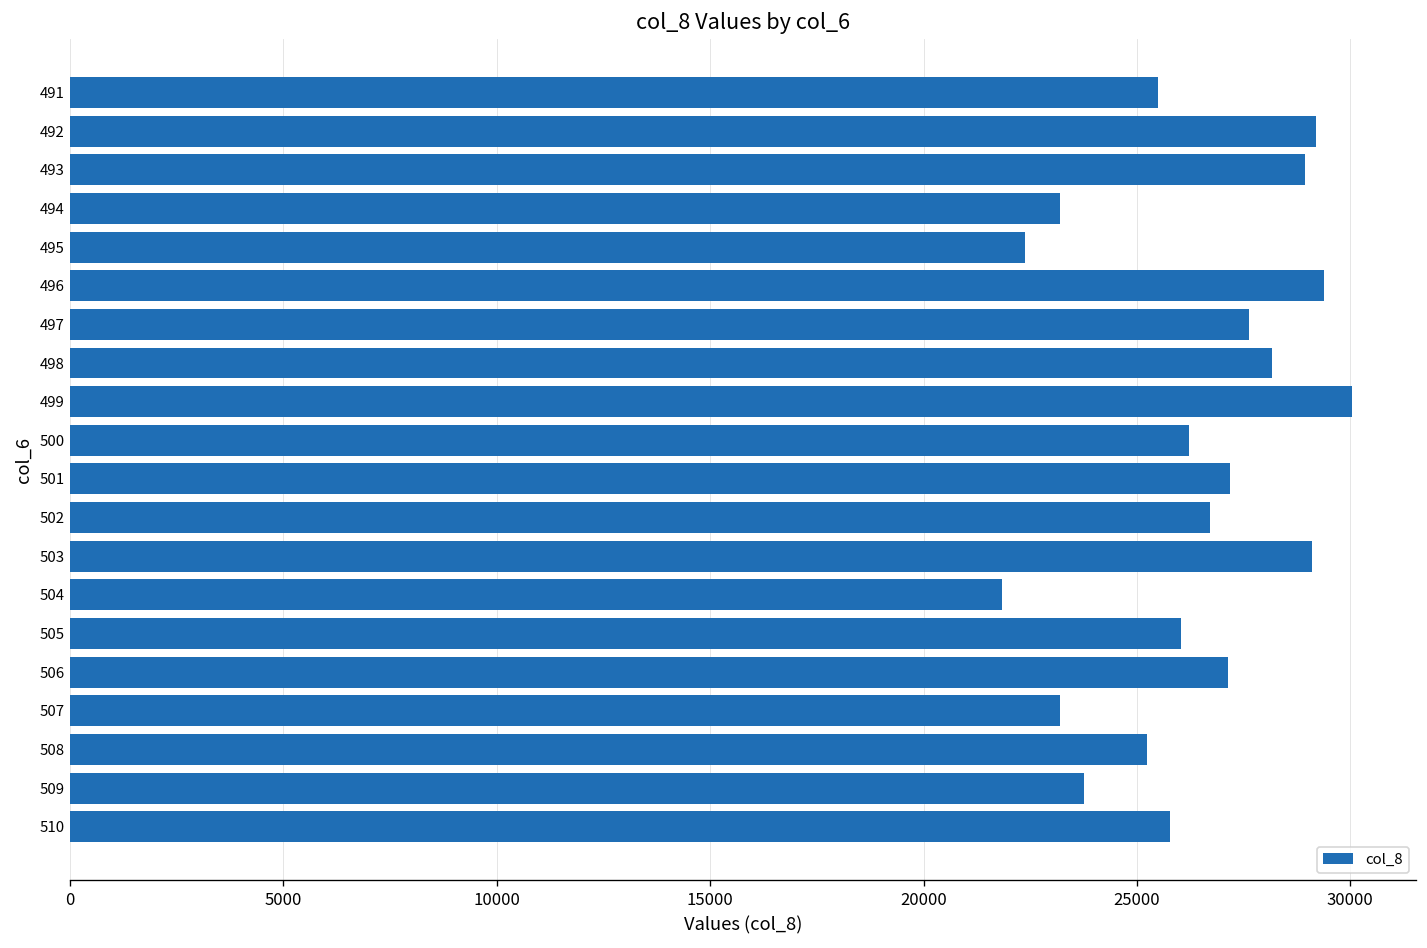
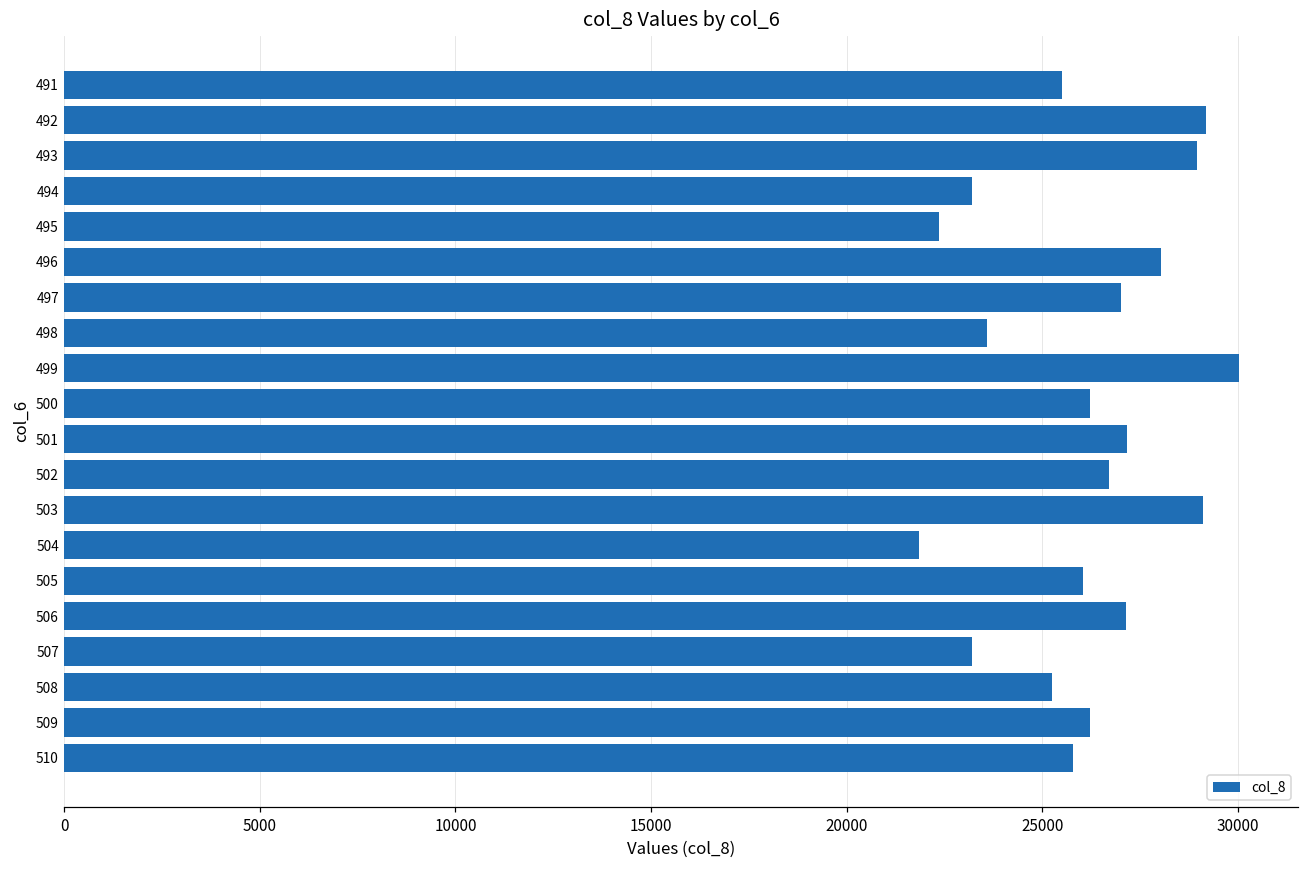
496: 29400 -> 28000
497: 27600 -> 27000
498: 28200 -> 23600
509: 23800 -> 26200
